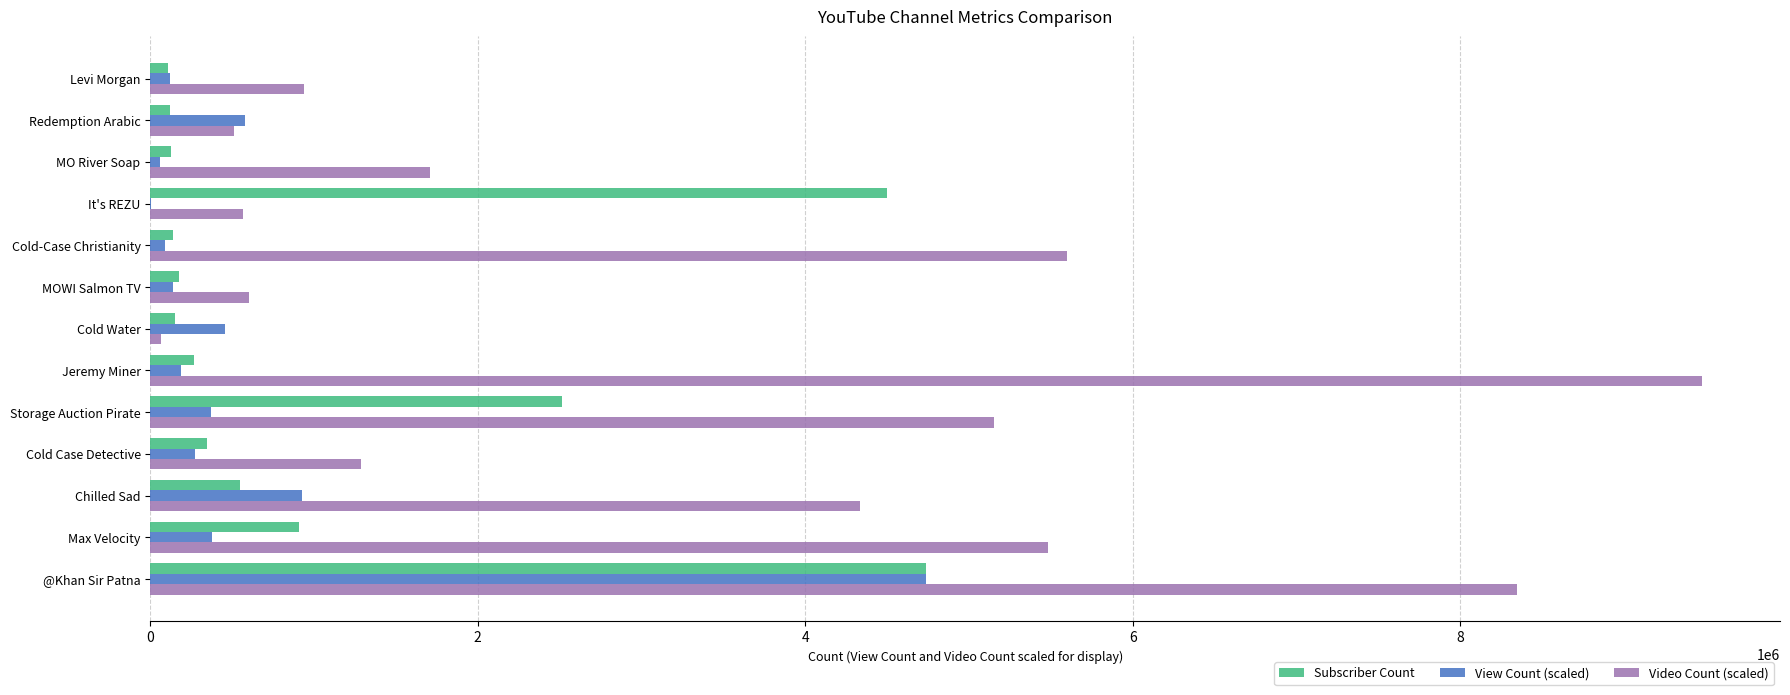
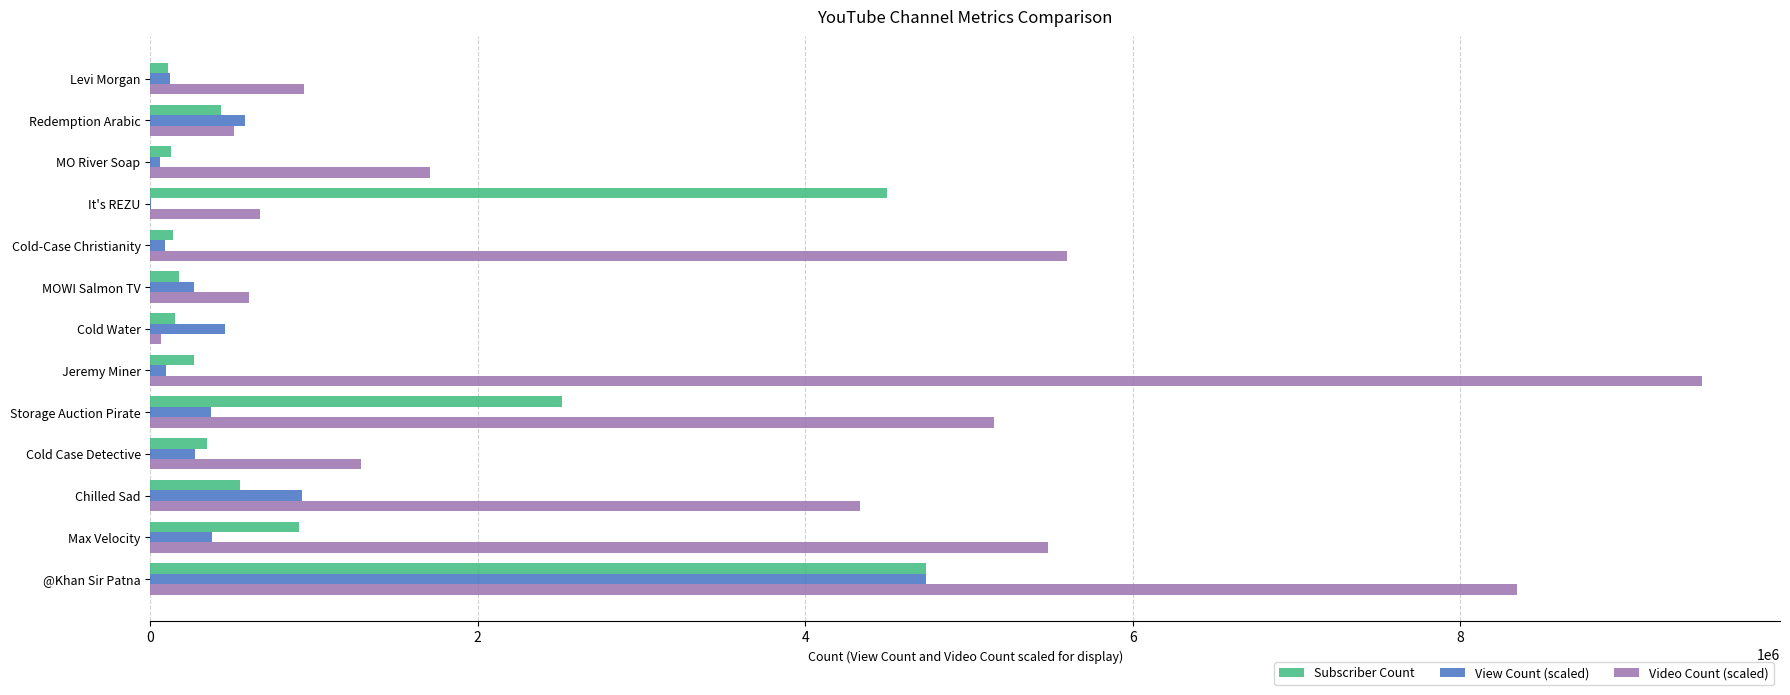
Subscriber Count, Redemption Arabic: 120000 -> 430000
Video Count (scaled), It's REZU: 560000 -> 670000
View Count (scaled), MOWI Salmon TV: 140000 -> 270000
View Count (scaled), Jeremy Miner: 190000 -> 90000
